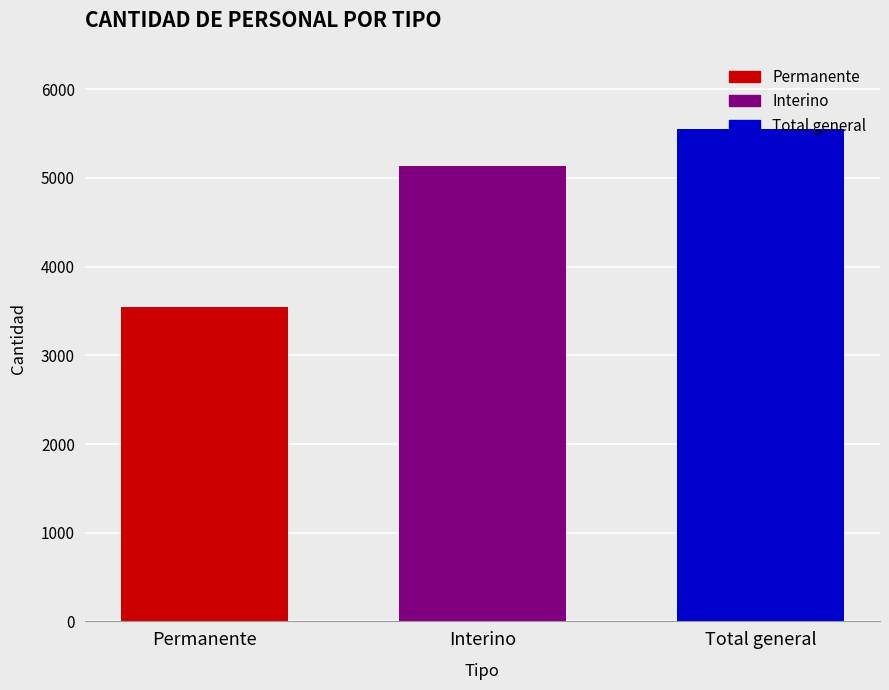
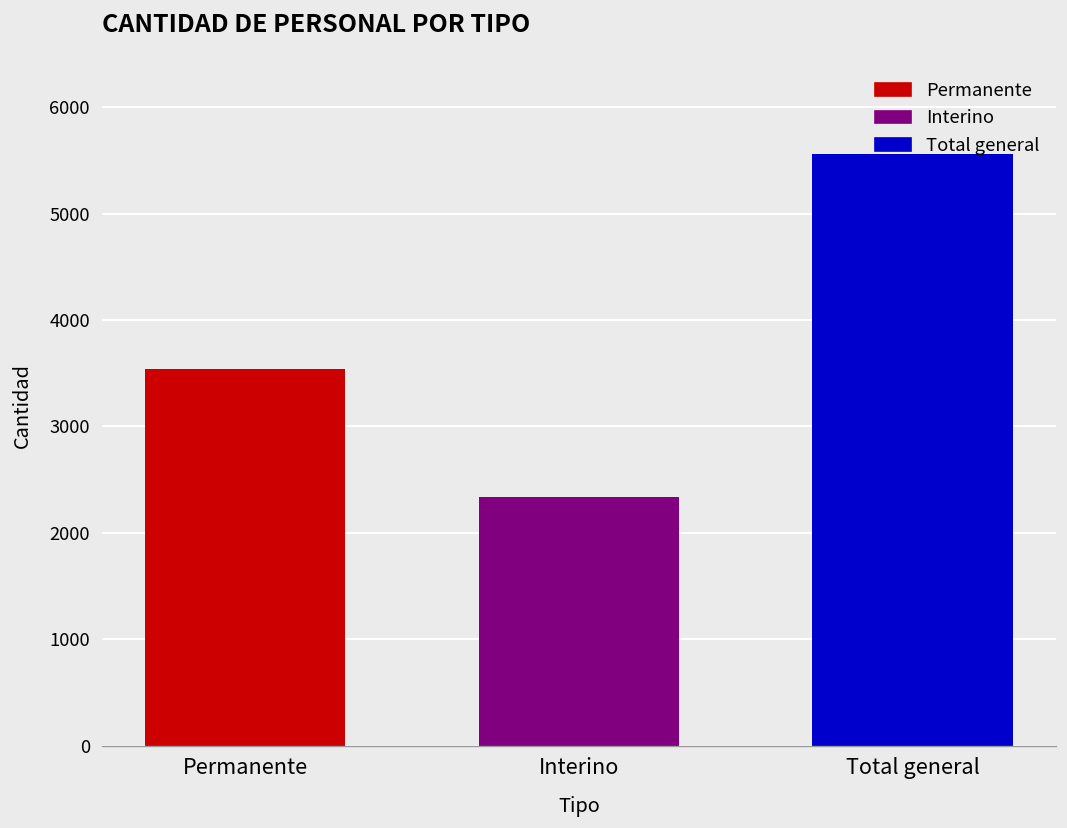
Interino: 5100 -> 2300
